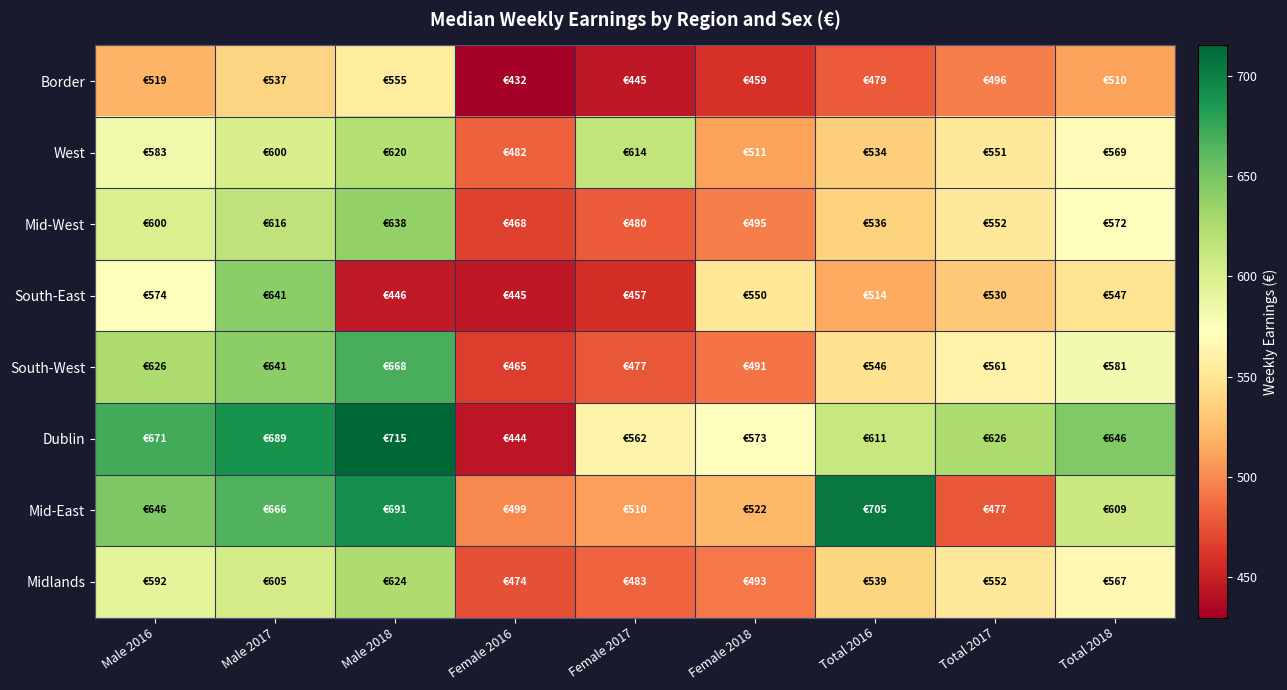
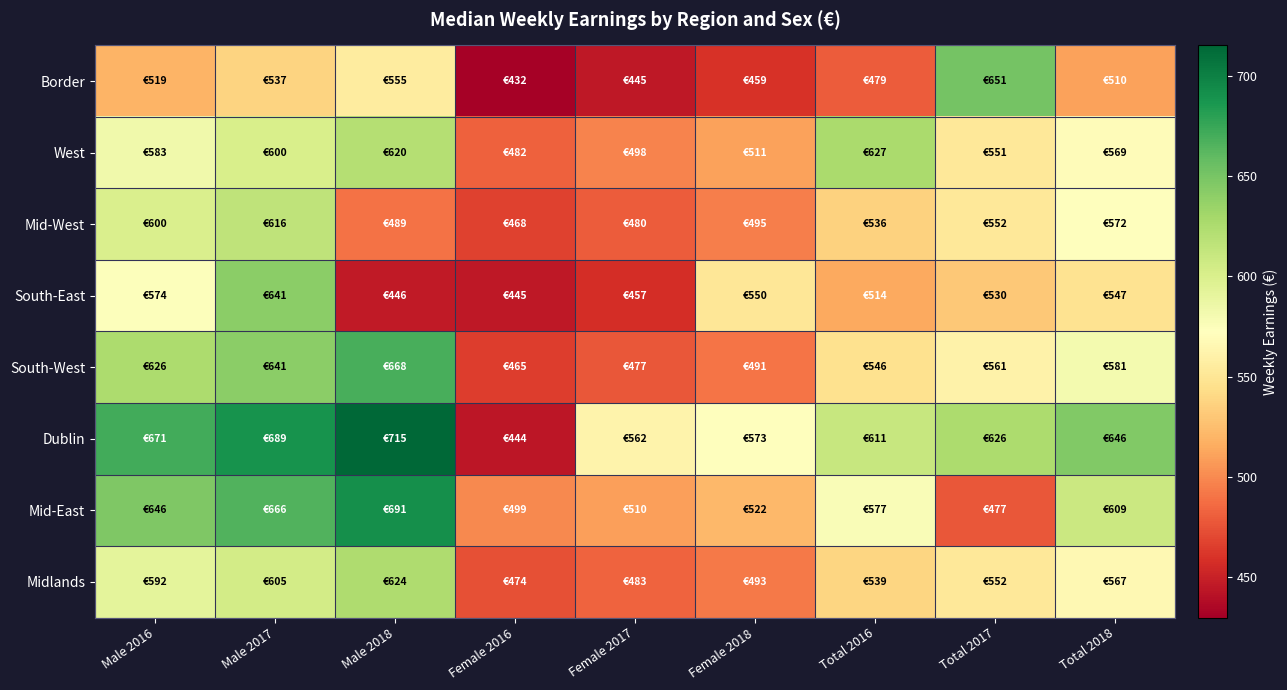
Border, Total 2017: €496 -> €651
West, Female 2017: €614 -> €498
West, Total 2016: €534 -> €627
Mid-West, Male 2018: €638 -> €489
Mid-East, Total 2016: €705 -> €577
